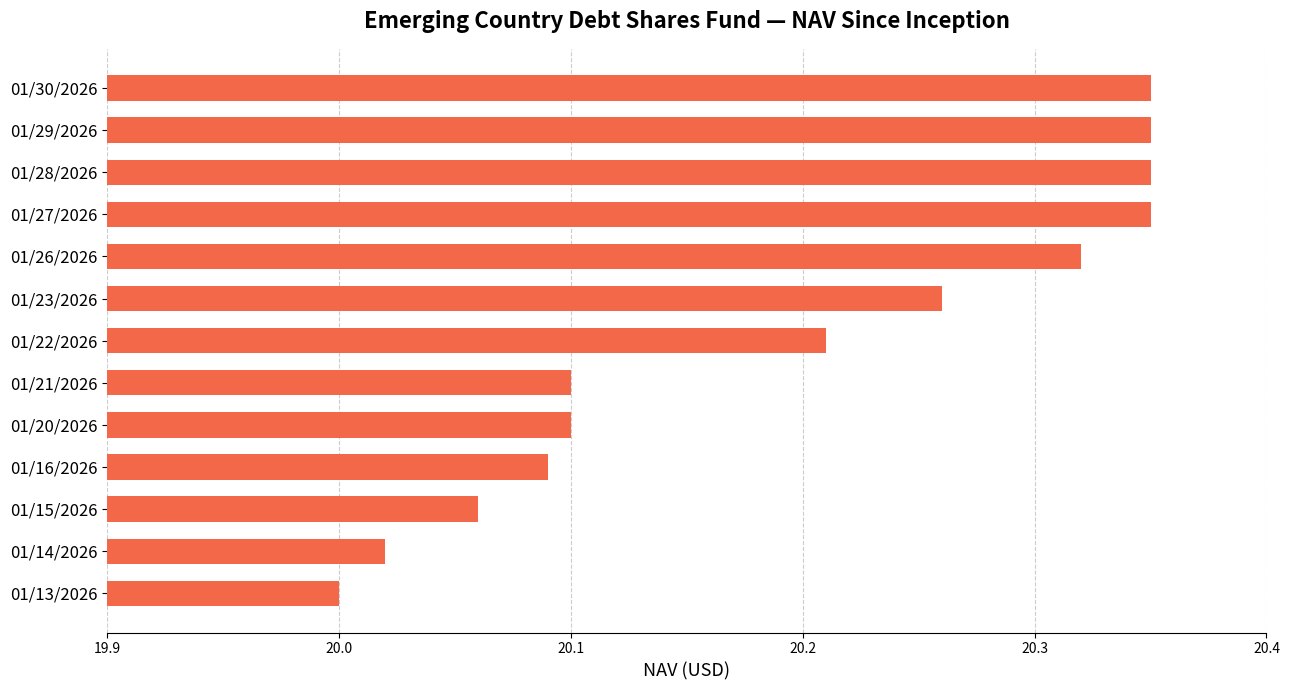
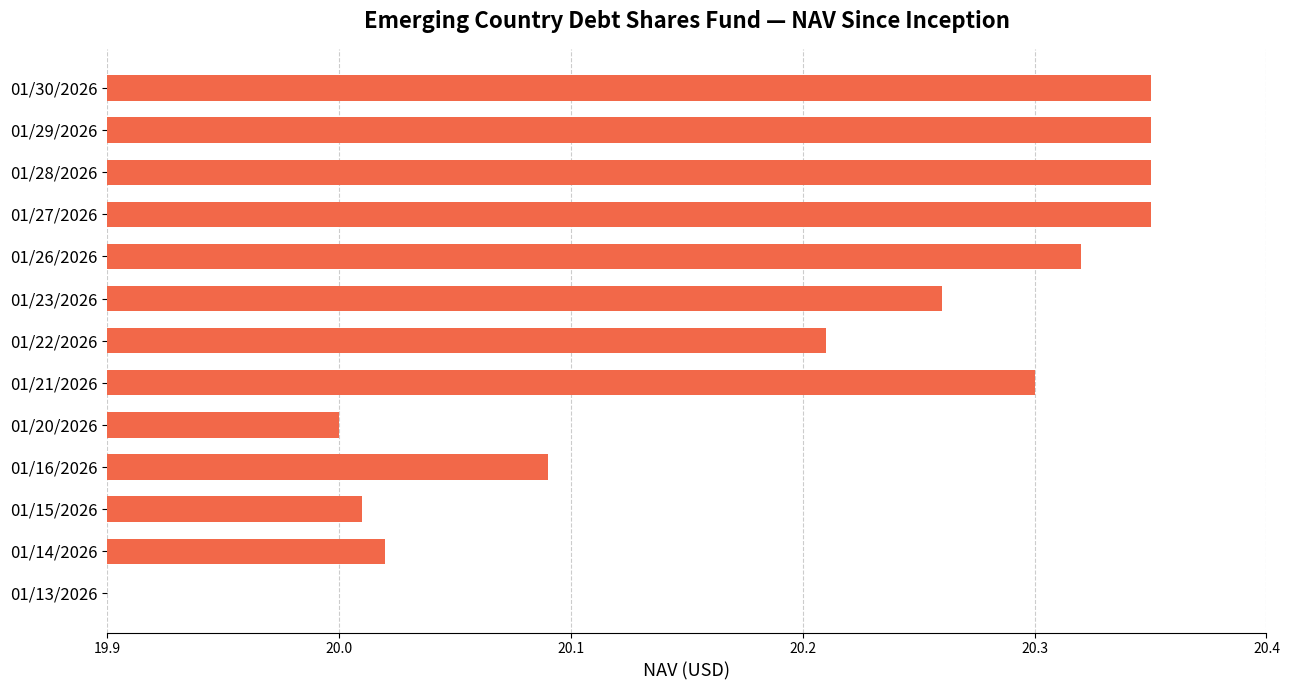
01/21/2026: 20.1 -> 20.3
01/20/2026: 20.1 -> 20.0
01/15/2026: 20.06 -> 20.01
01/13/2026: 20.0 -> 19.9
